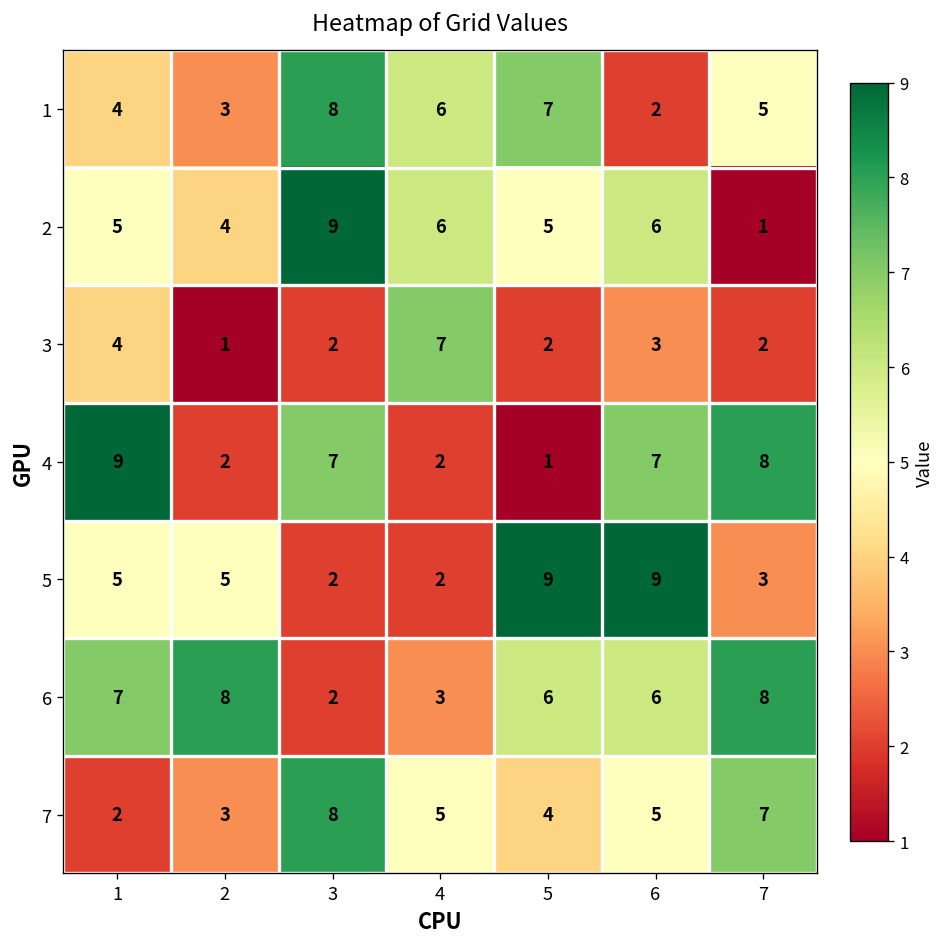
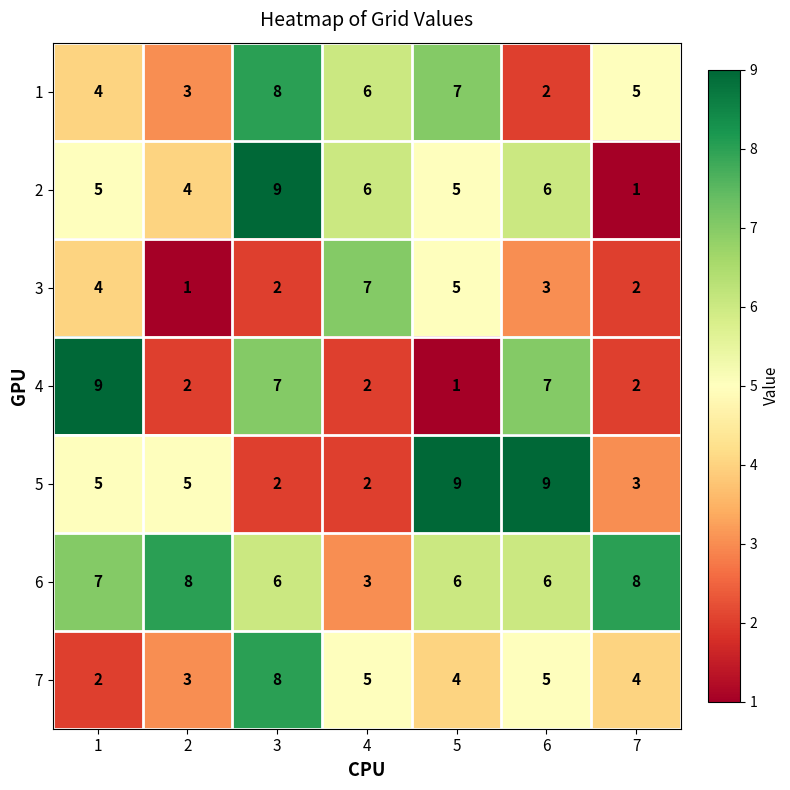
3, 5: 2 -> 5
4, 7: 8 -> 2
6, 3: 2 -> 6
7, 7: 7 -> 4
